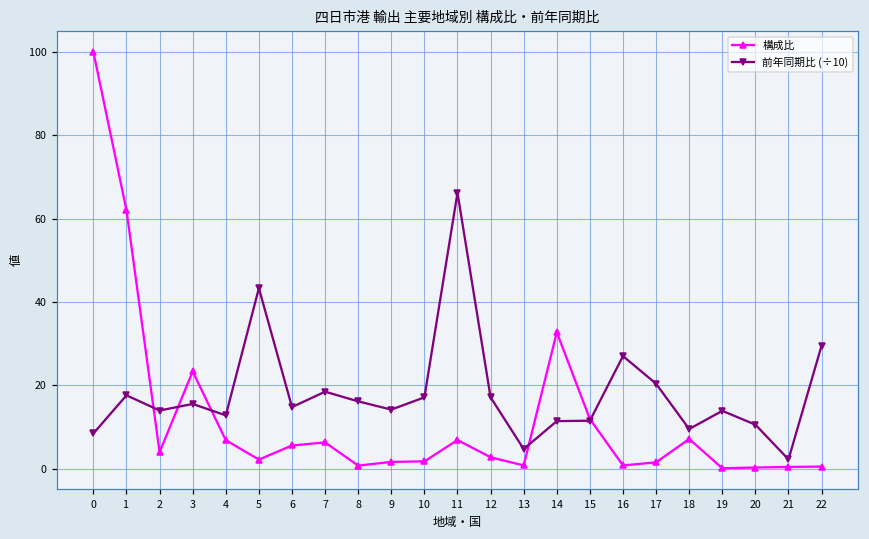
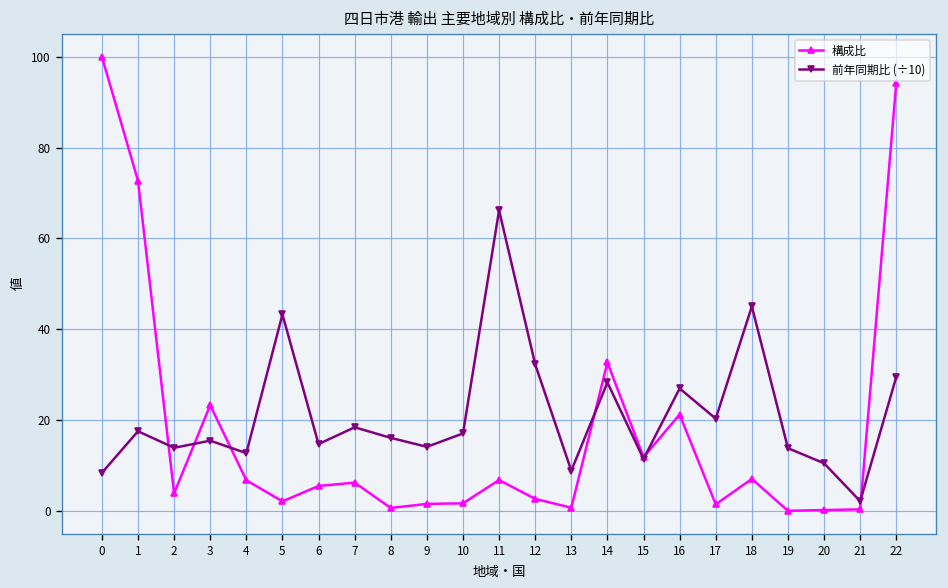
構成比, 1: 62 -> 73
前年同期比 (÷10), 12: 17 -> 32
前年同期比 (÷10), 13: 5 -> 9
前年同期比 (÷10), 14: 11 -> 28
構成比, 16: 1 -> 21
前年同期比 (÷10), 18: 9 -> 45
構成比, 22: 0 -> 94
